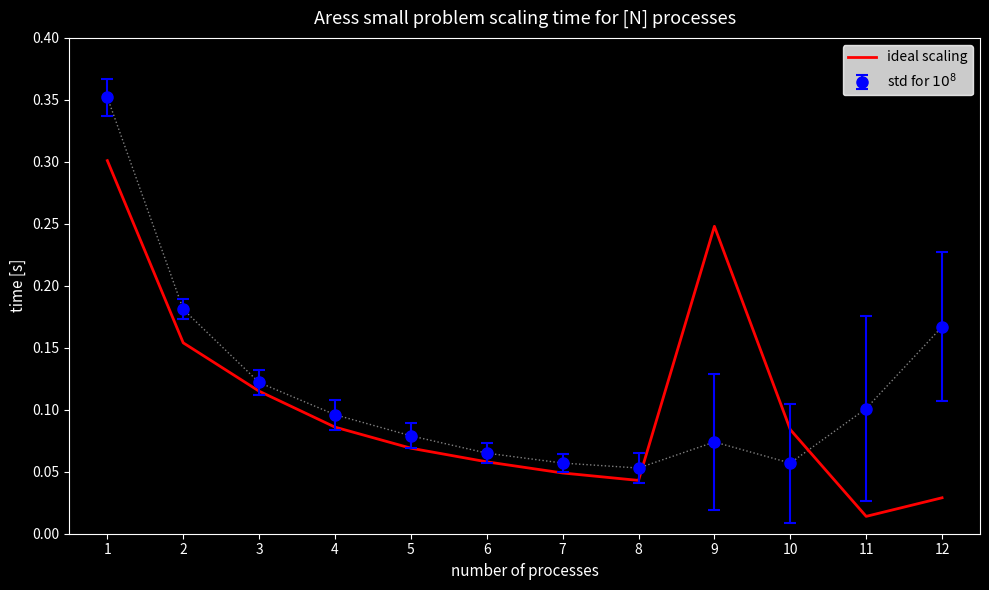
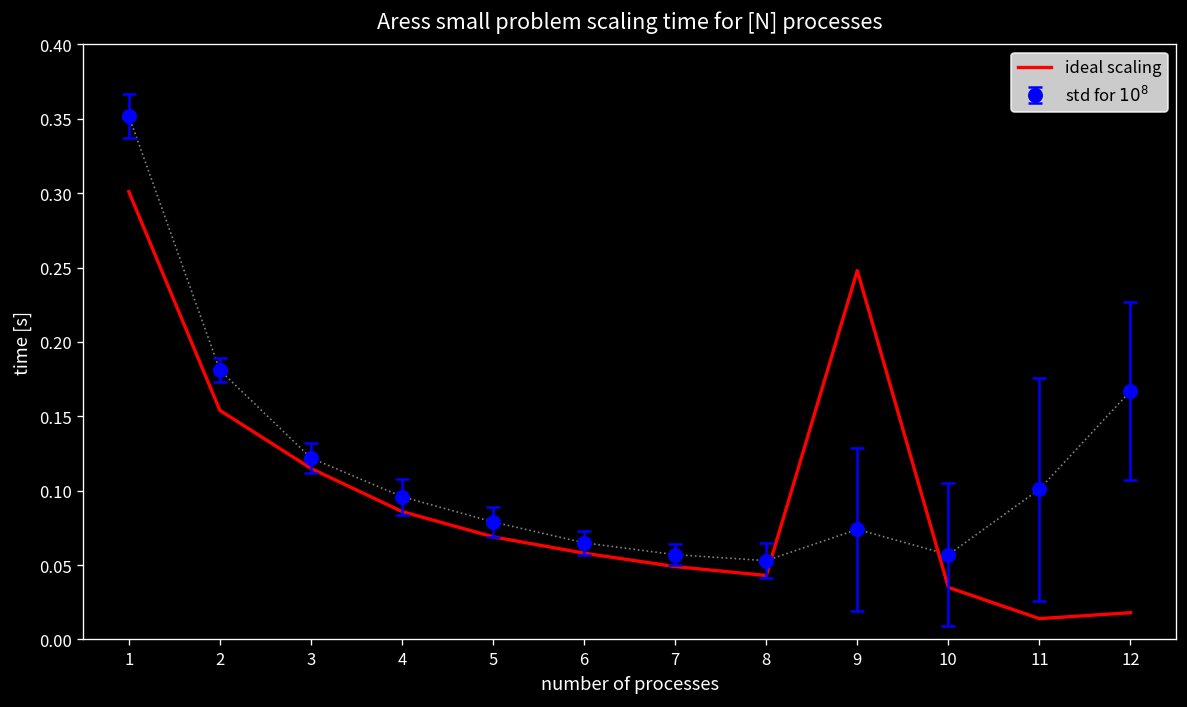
ideal scaling, 10: 0.084 -> 0.035
ideal scaling, 12: 0.029 -> 0.018
